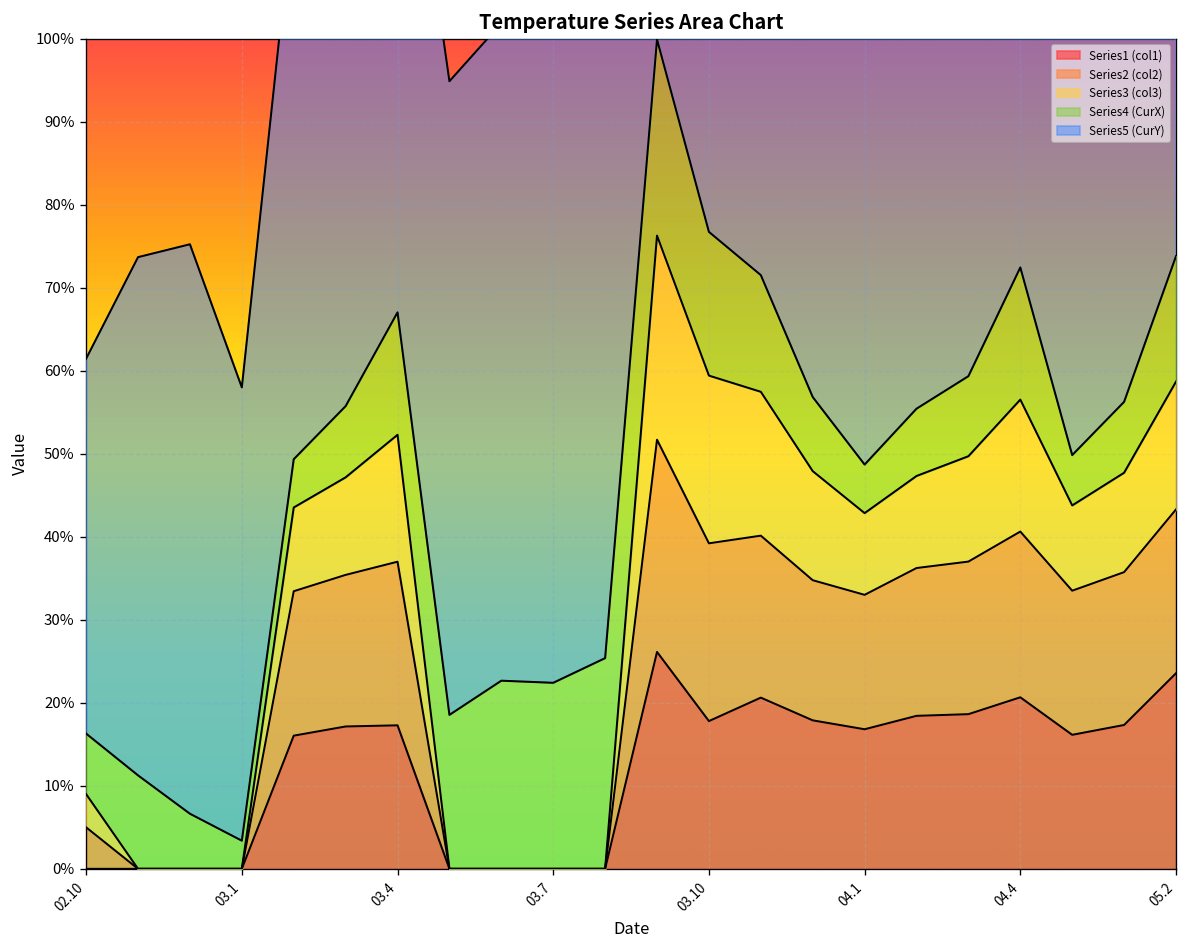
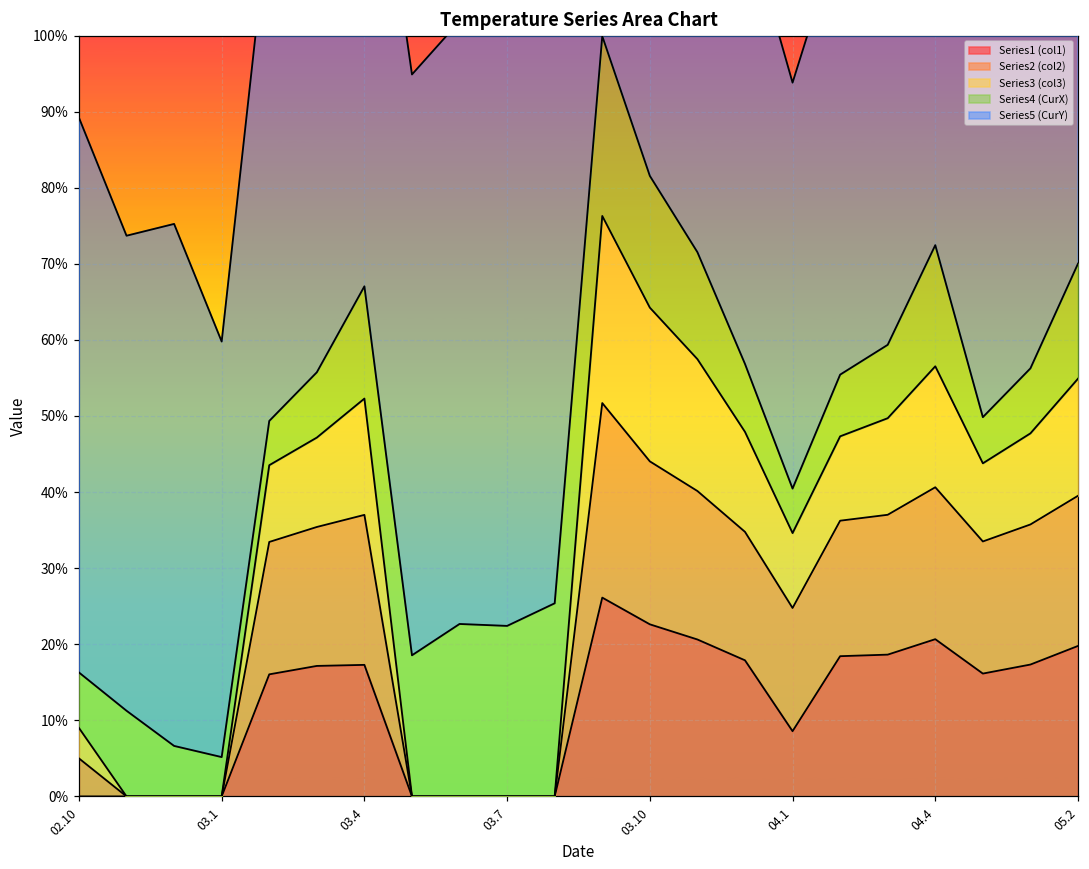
Series5 (CurY), 02.10: 45% -> 73%
Series4 (CurX), 03.1: 3% -> 5%
Series1 (col1), 03.10: 18% -> 23%
Series1 (col1), 04.1: 17% -> 9%
Series1 (col1), 05.2: 24% -> 20%
